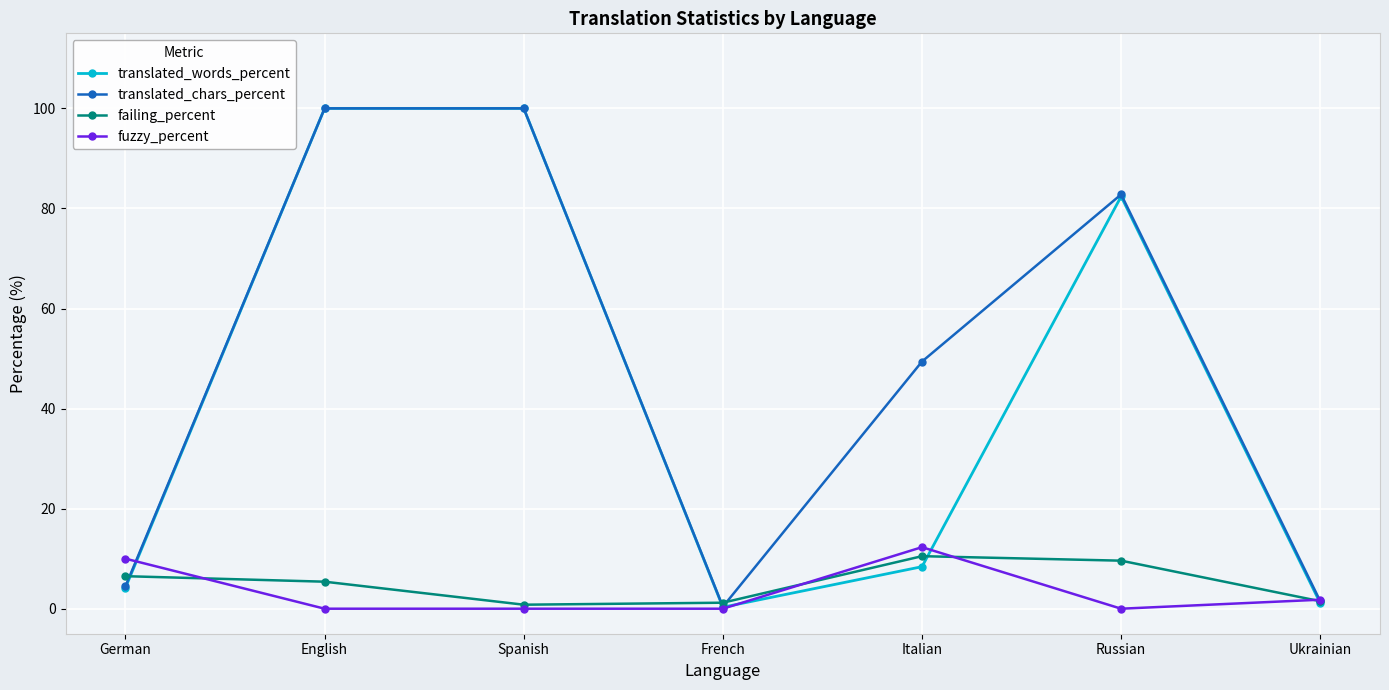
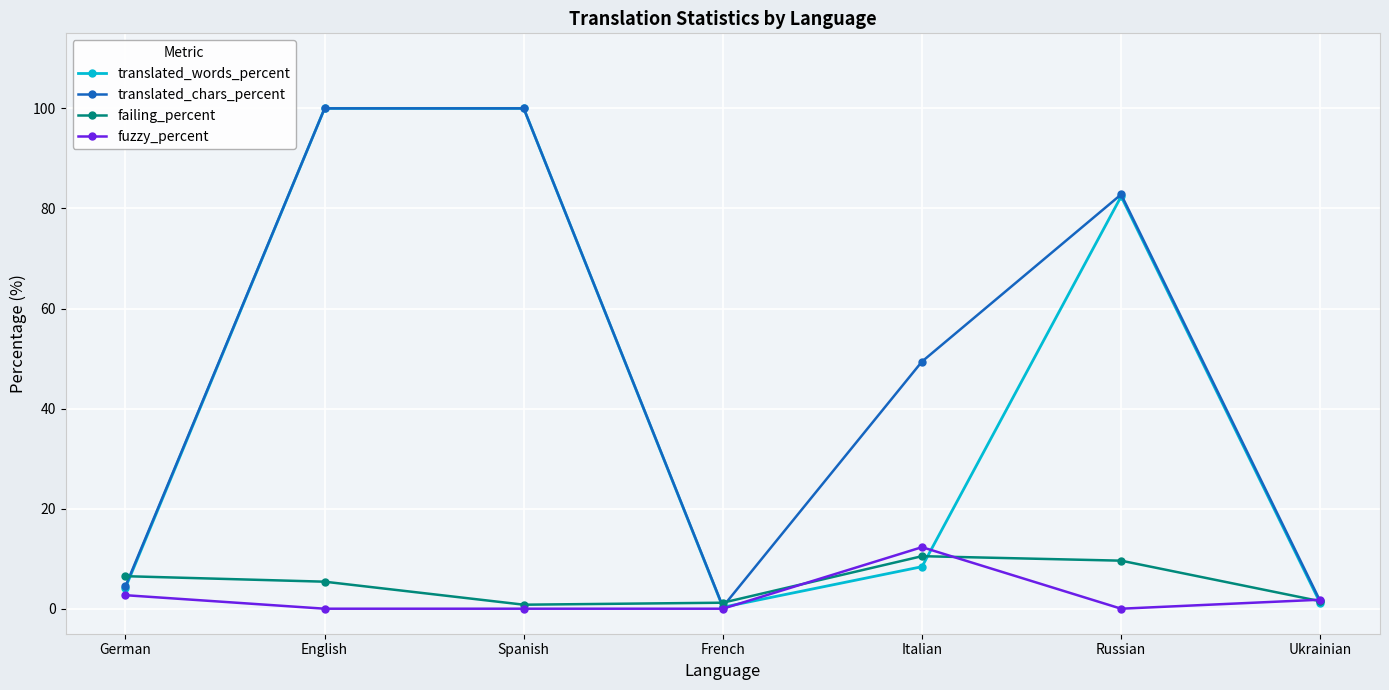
fuzzy_percent, German: 10 -> 3
